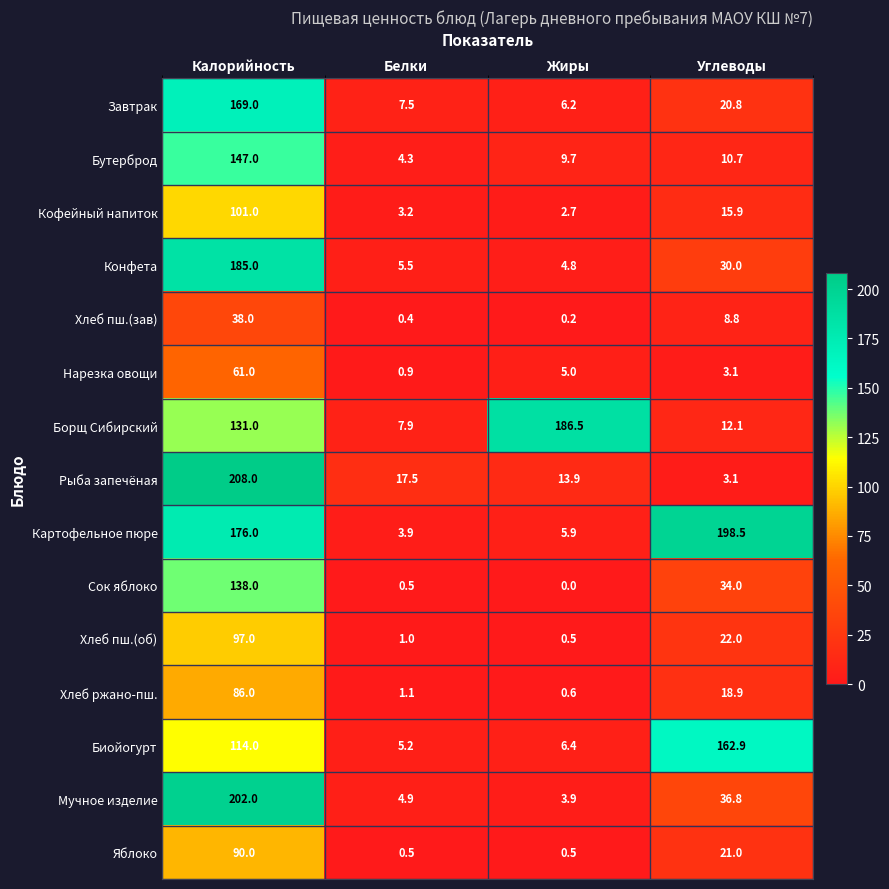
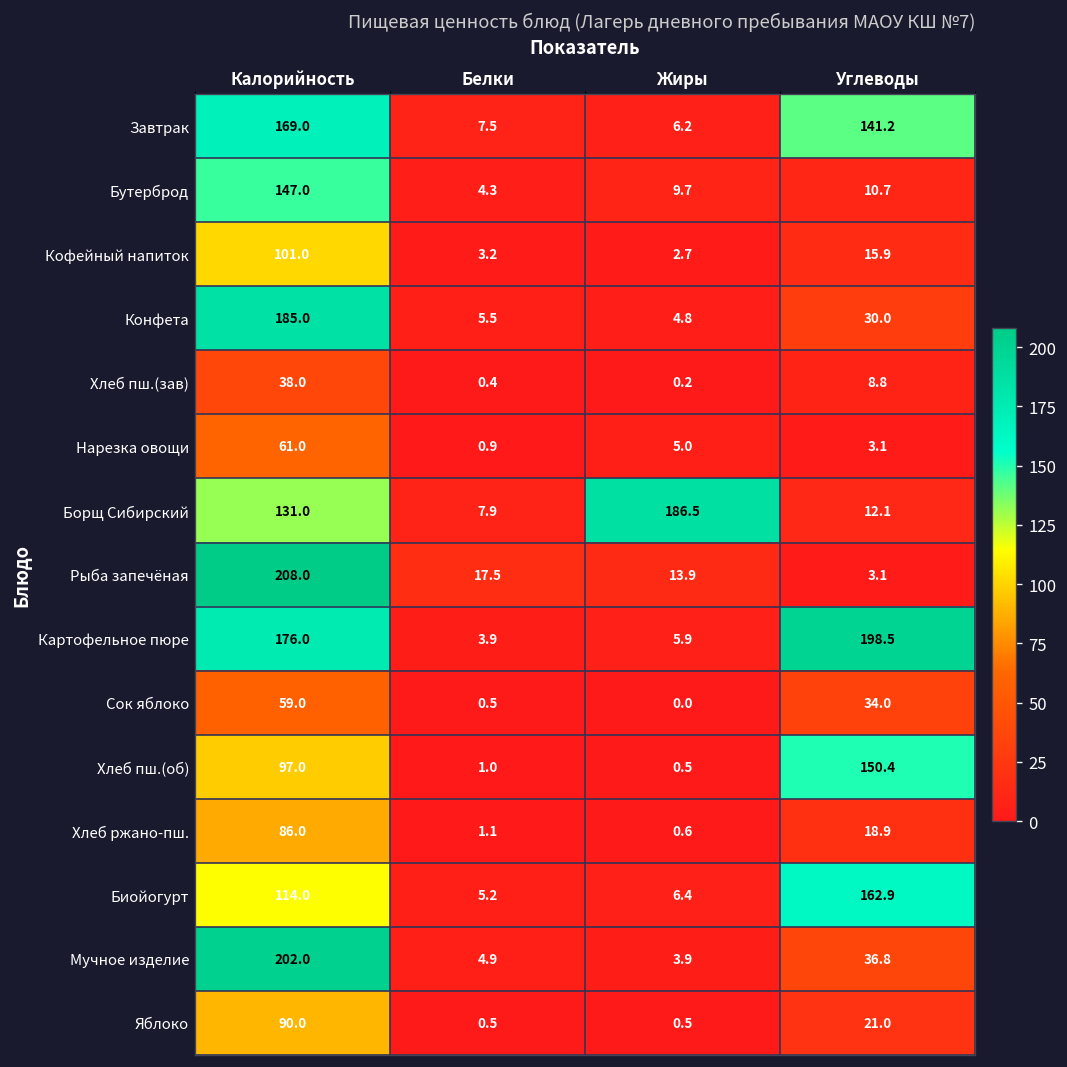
Завтрак, Углеводы: 20.8 -> 141.2
Сок яблоко, Калорийность: 138.0 -> 59.0
Хлеб пш.(об), Углеводы: 22.0 -> 150.4
